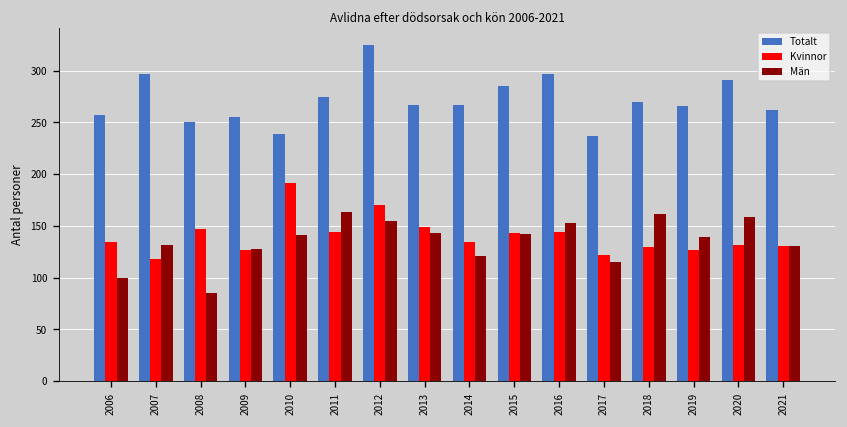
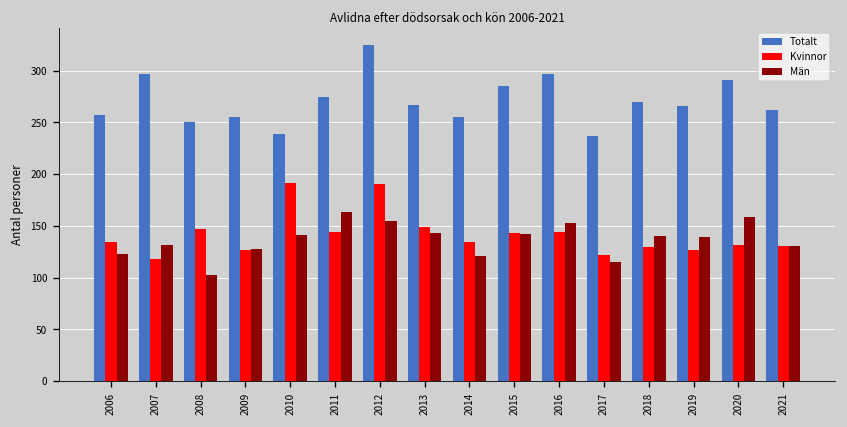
Män, 2006: 100 -> 120
Män, 2008: 90 -> 100
Kvinnor, 2012: 170 -> 190
Totalt, 2014: 270 -> 260
Män, 2018: 160 -> 140
